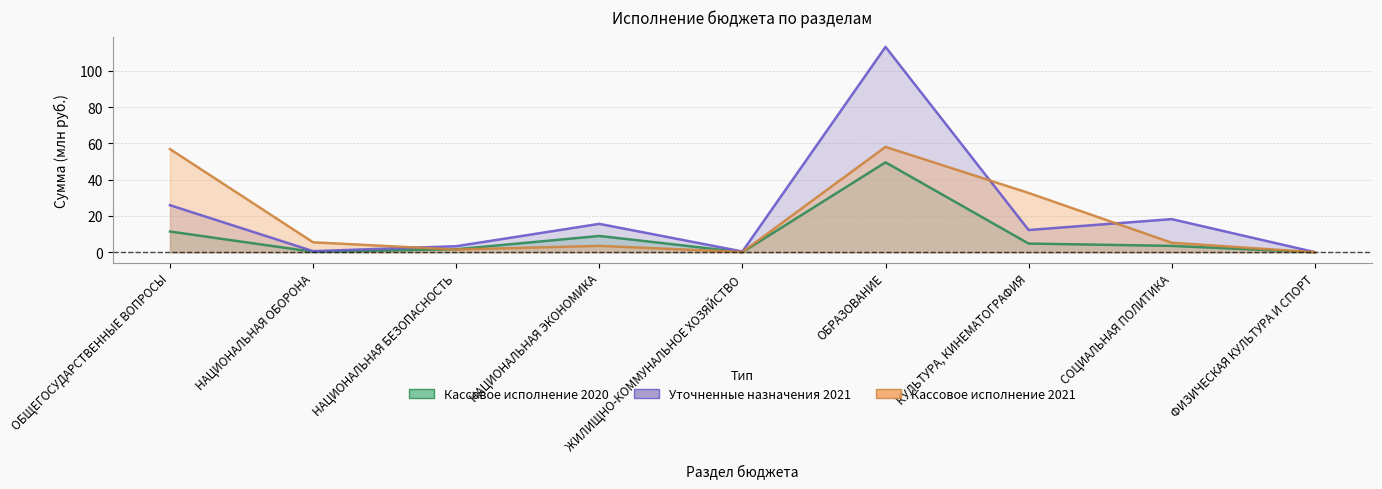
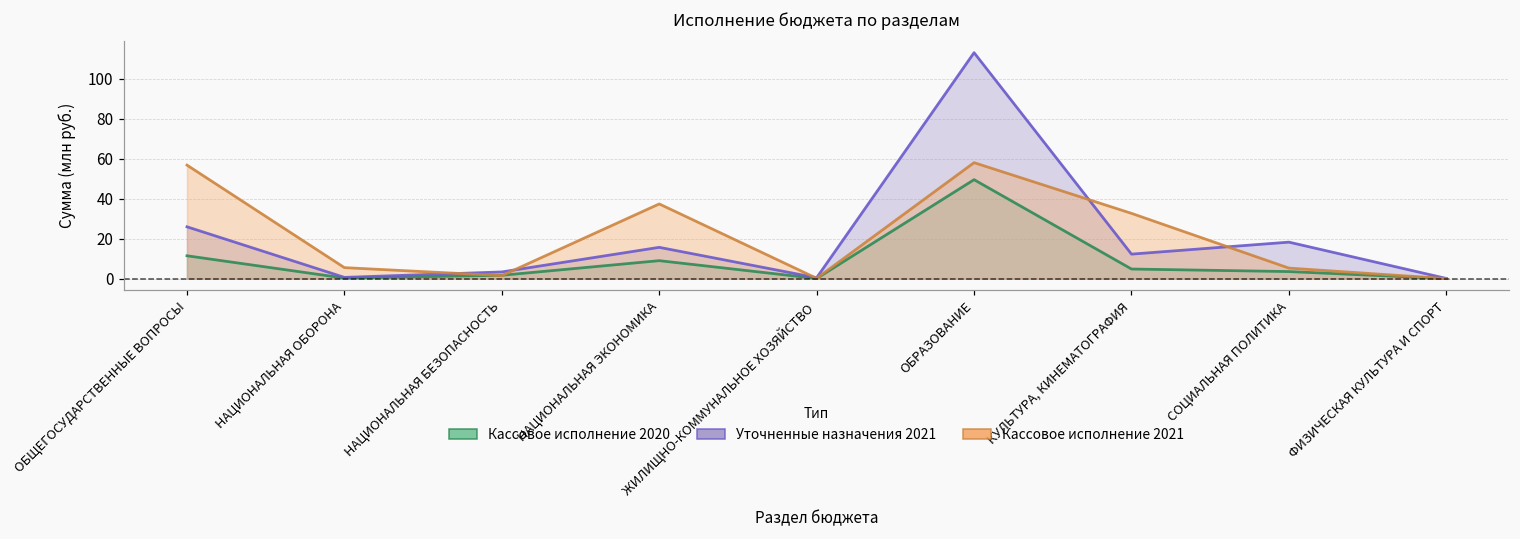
Кассовое исполнение 2021, НАЦИОНАЛЬНАЯ ЭКОНОМИКА: 4 -> 37
